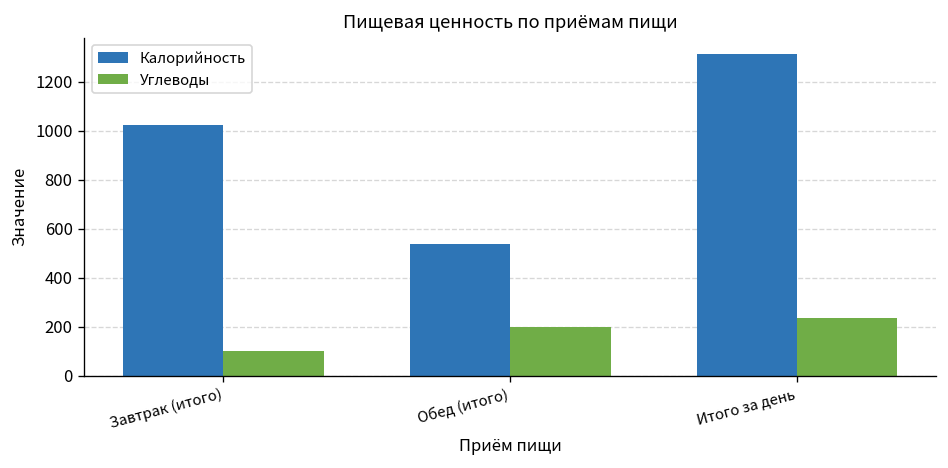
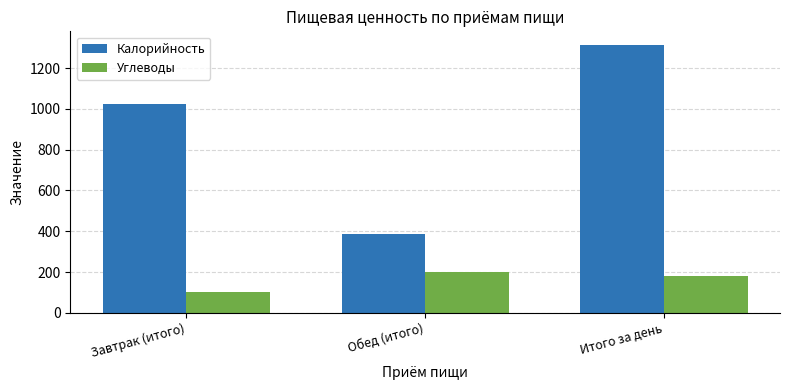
Калорийность, Обед (итого): 540 -> 390
Углеводы, Итого за день: 230 -> 180
